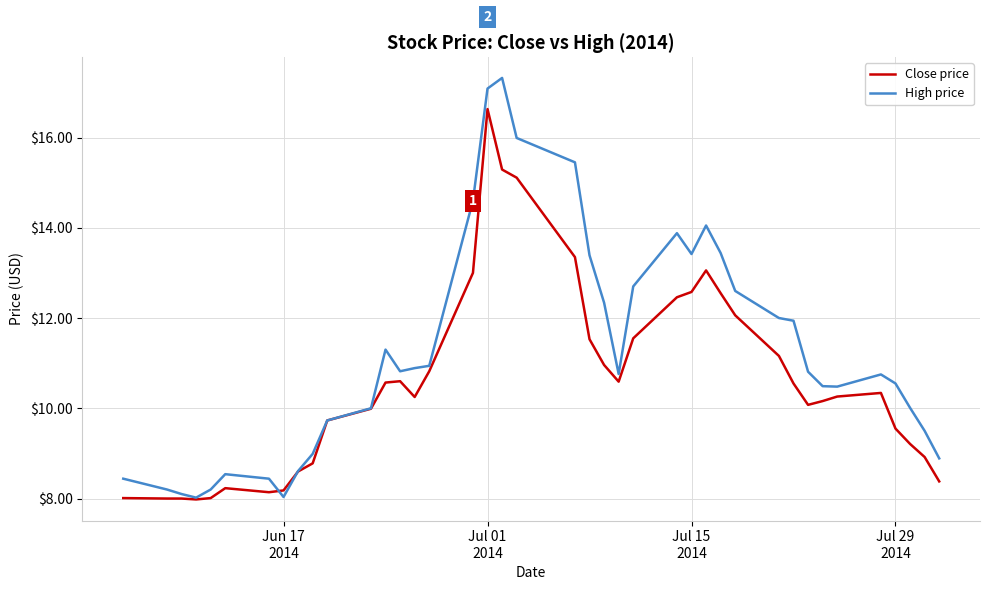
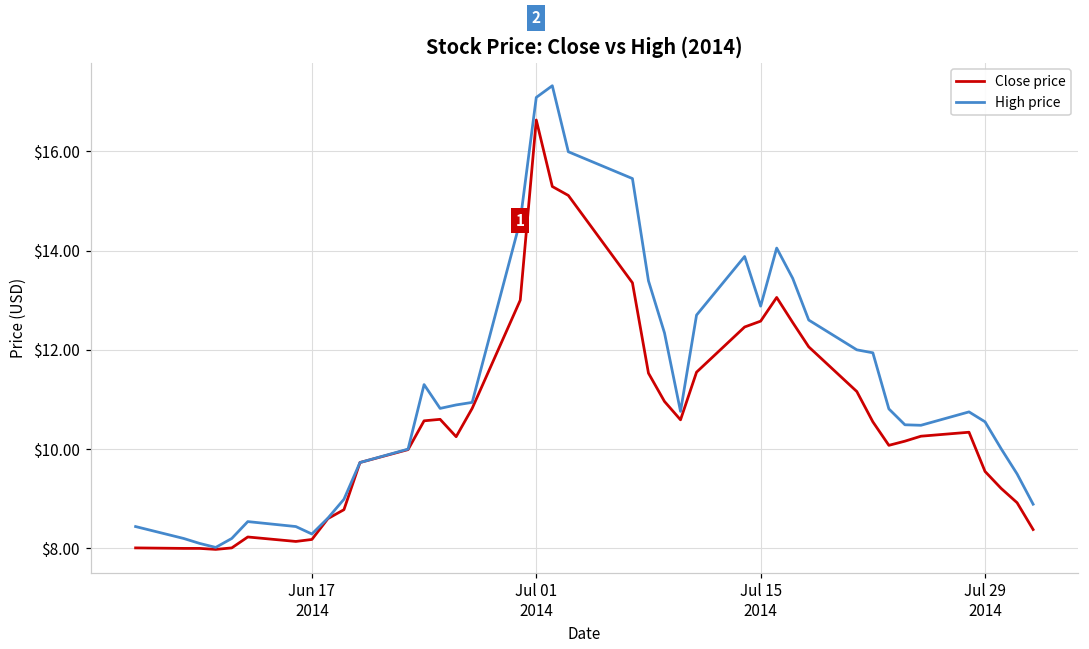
High price, Jun 17 2014: $8.0 -> $8.3
High price, Jul 15 2014: $13.4 -> $12.9
